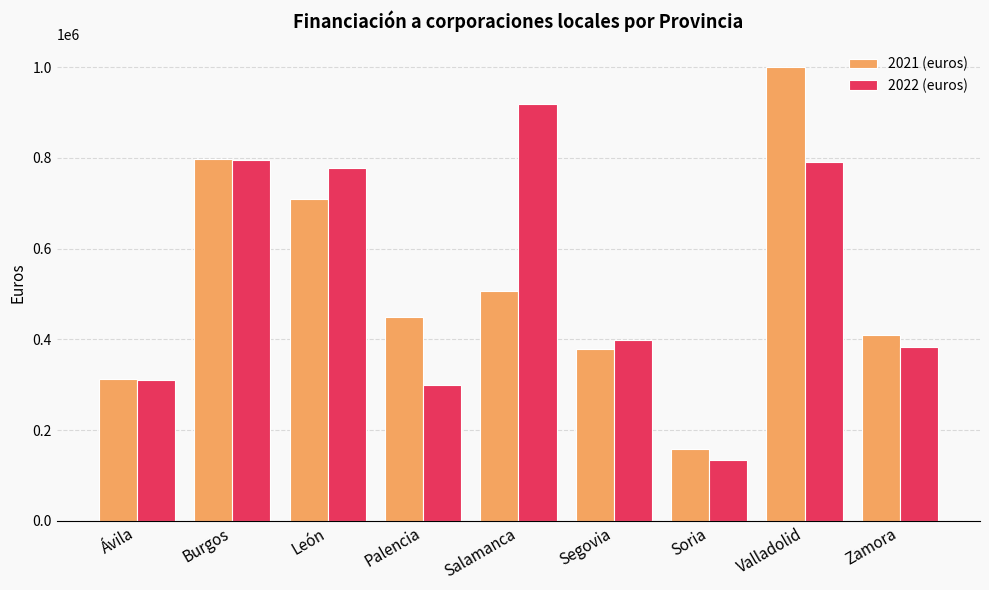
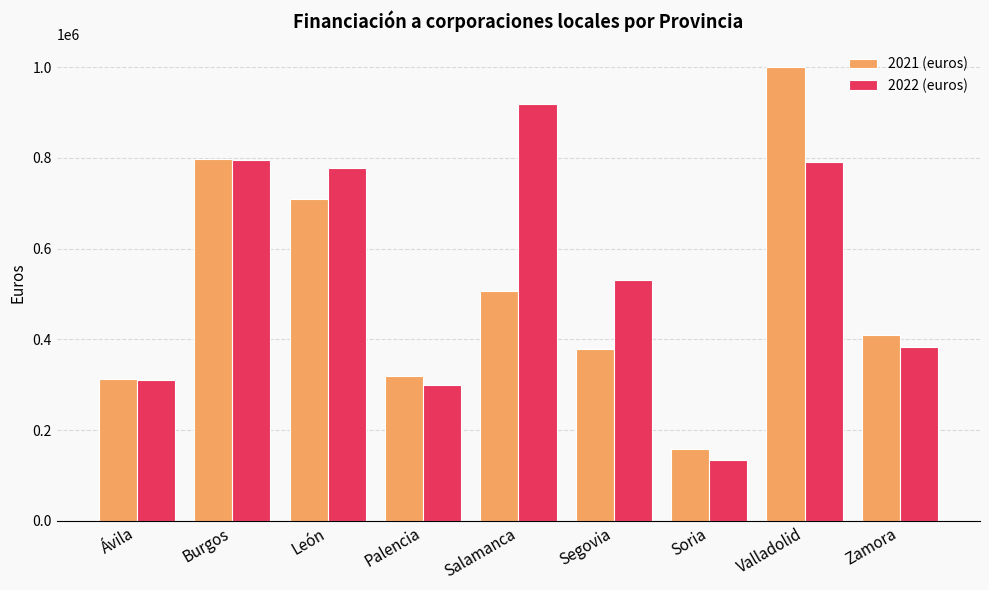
2021 (euros), Palencia: 450000 -> 320000
2022 (euros), Segovia: 400000 -> 530000
